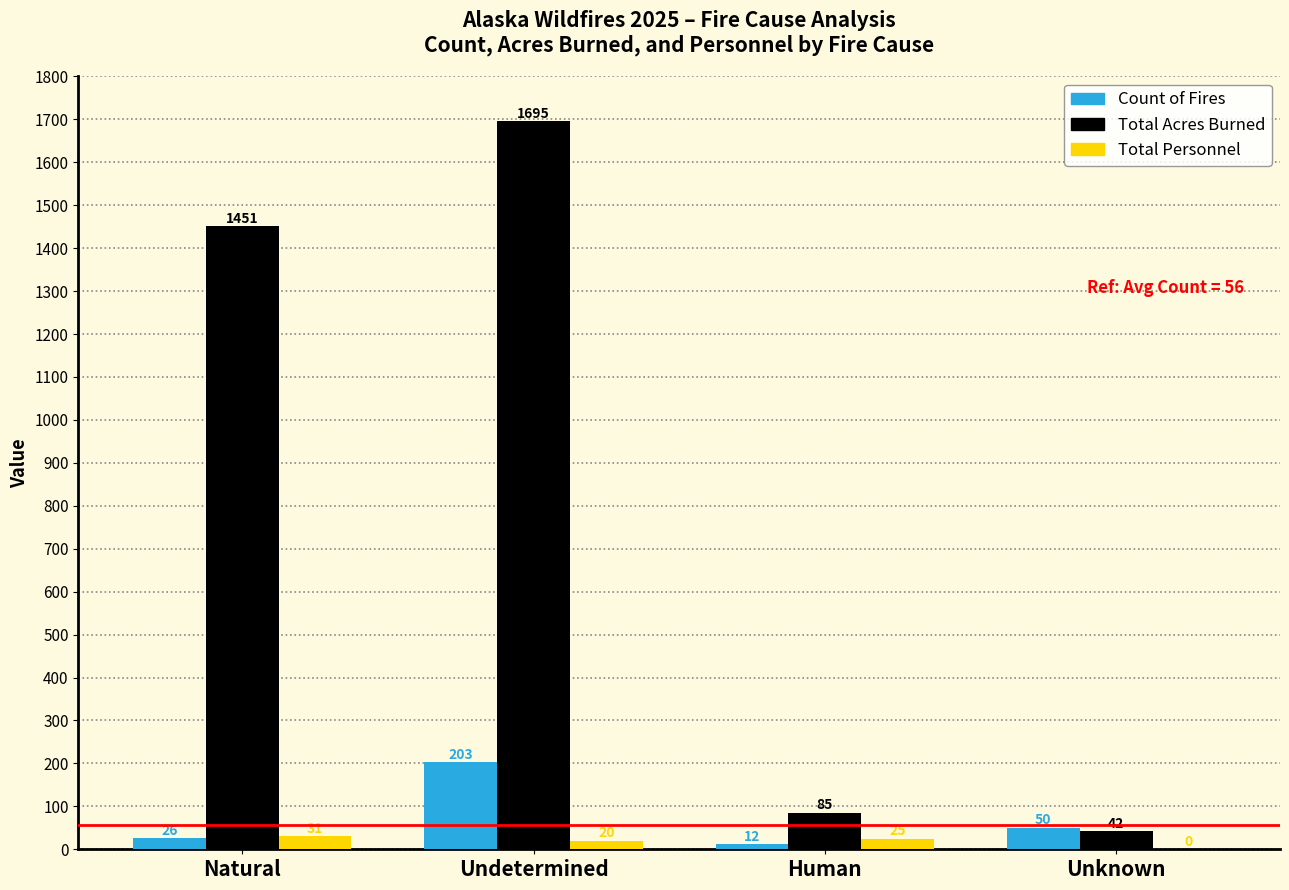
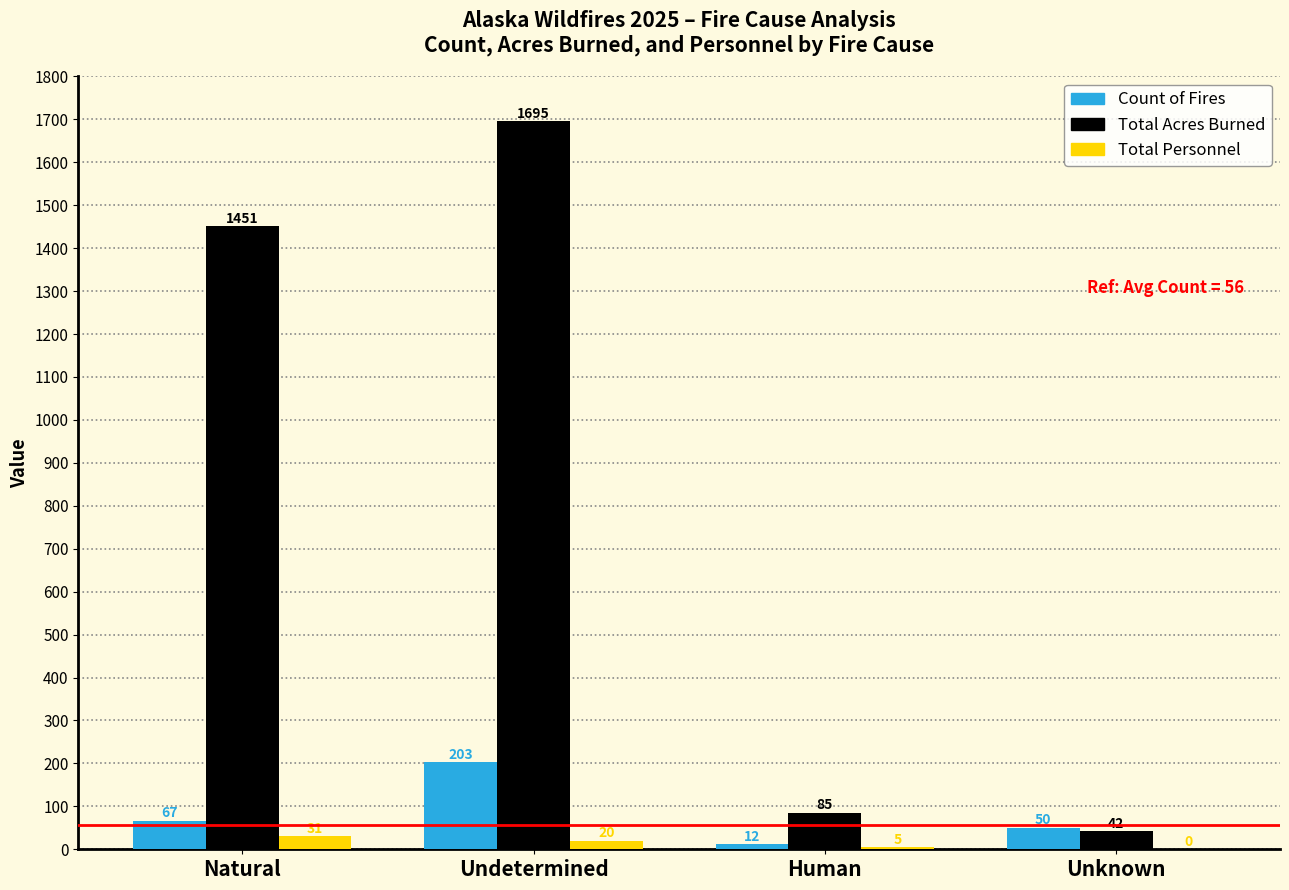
Count of Fires, Natural: 26 -> 67
Total Personnel, Human: 25 -> 5
